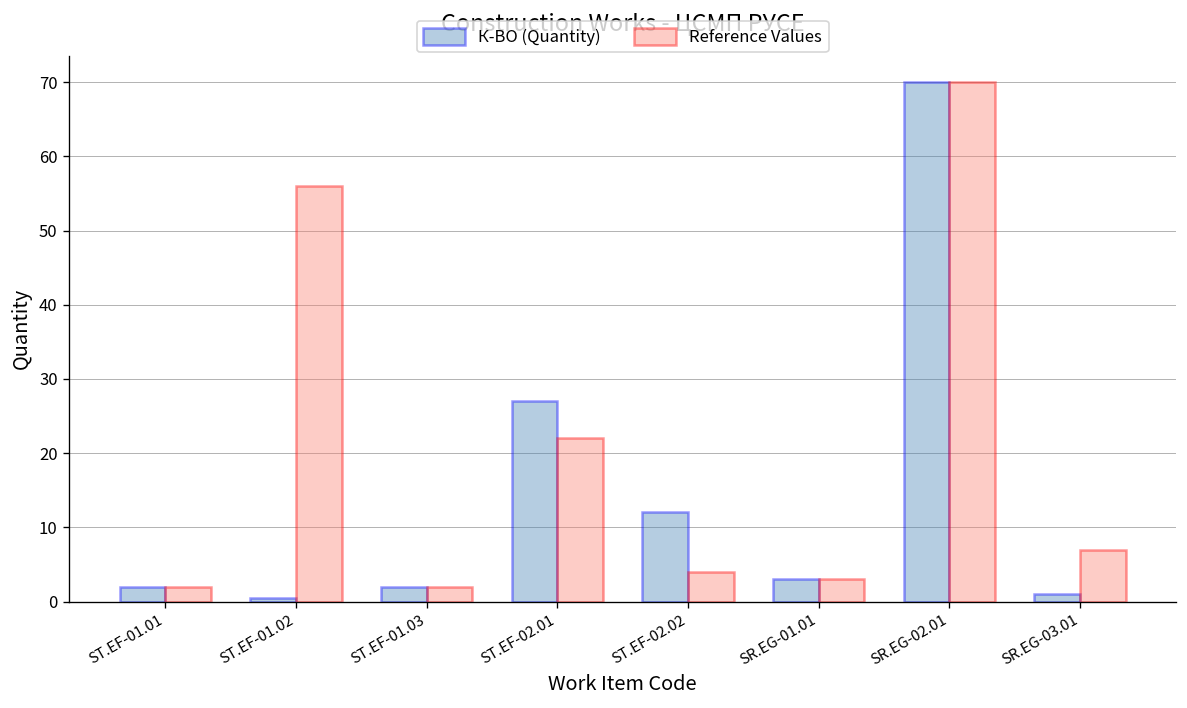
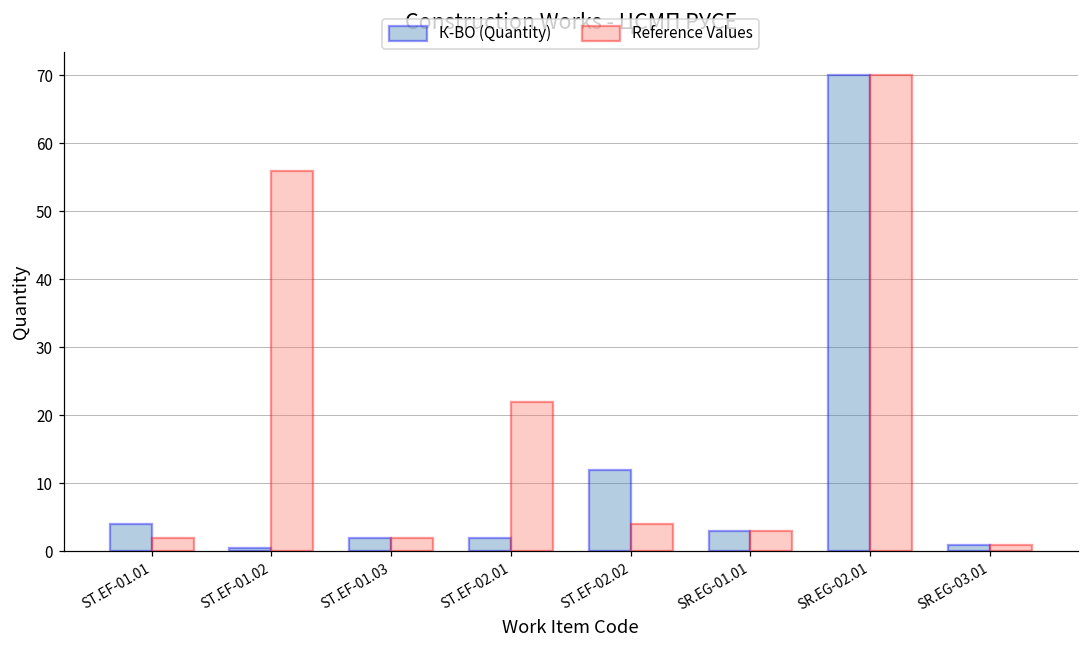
К-ВО (Quantity), ST.EF-01.01: 2 -> 4
К-ВО (Quantity), ST.EF-02.01: 27 -> 2
Reference Values, SR.EG-03.01: 7 -> 1
